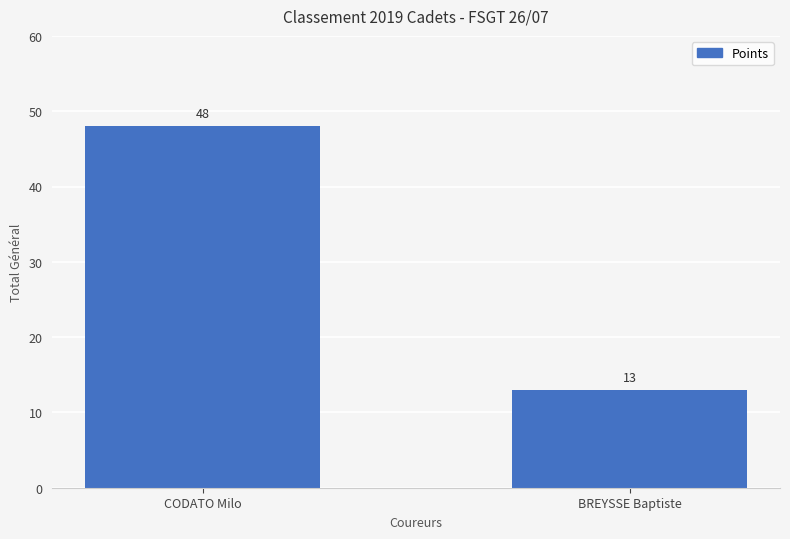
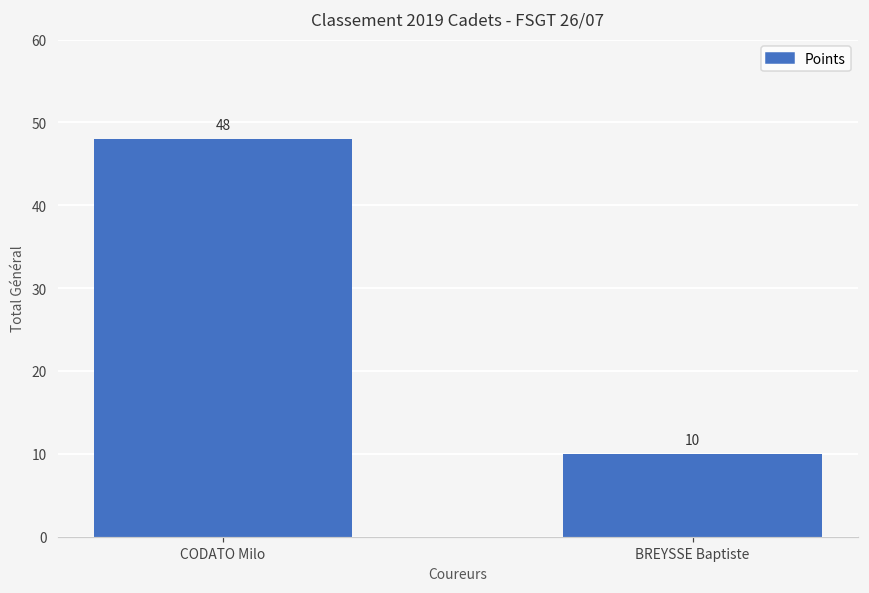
BREYSSE Baptiste: 13 -> 10
